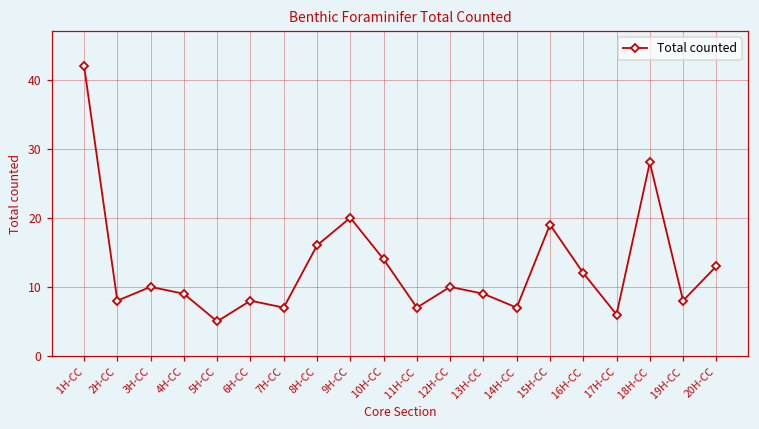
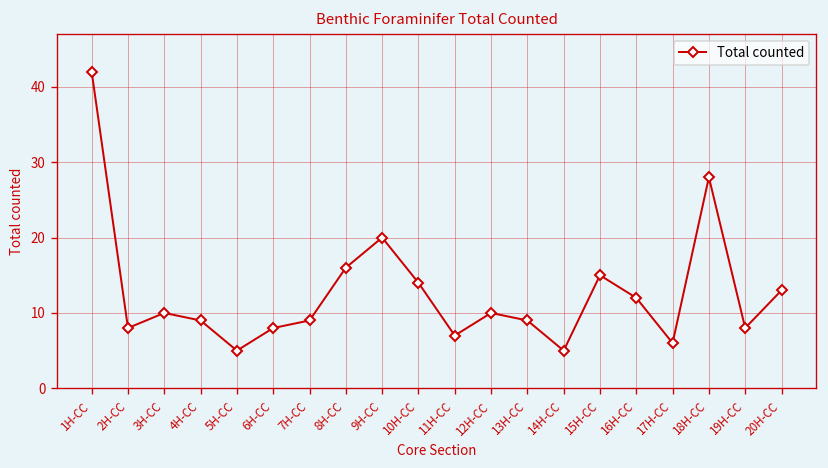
7H-CC: 7 -> 9
14H-CC: 7 -> 5
15H-CC: 19 -> 15
